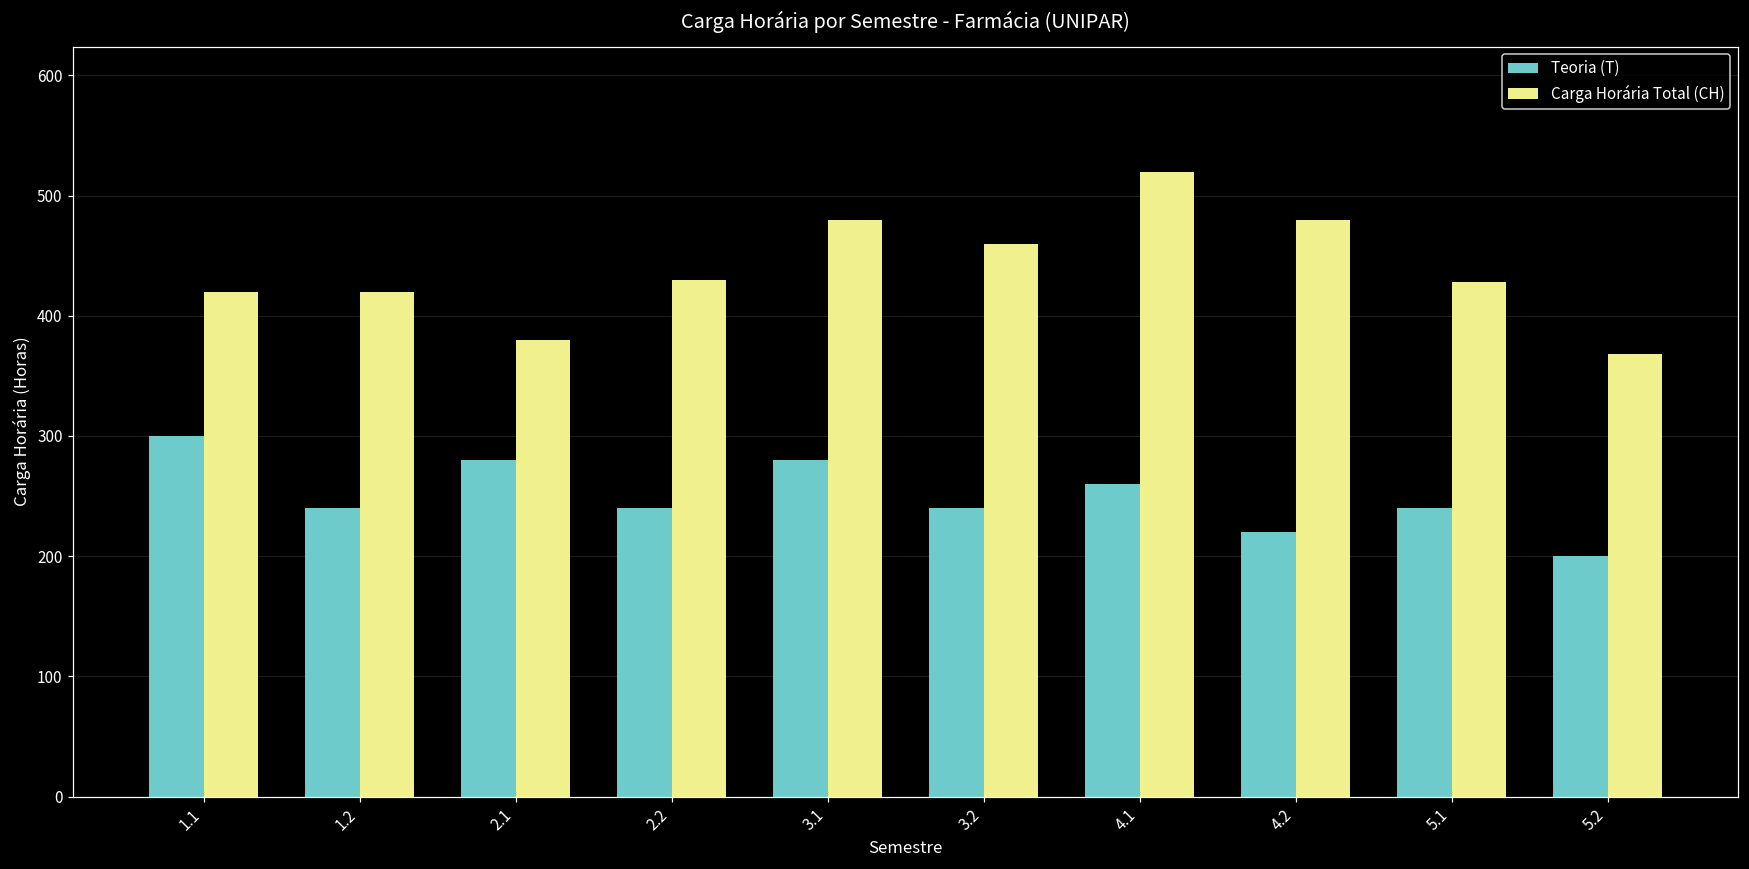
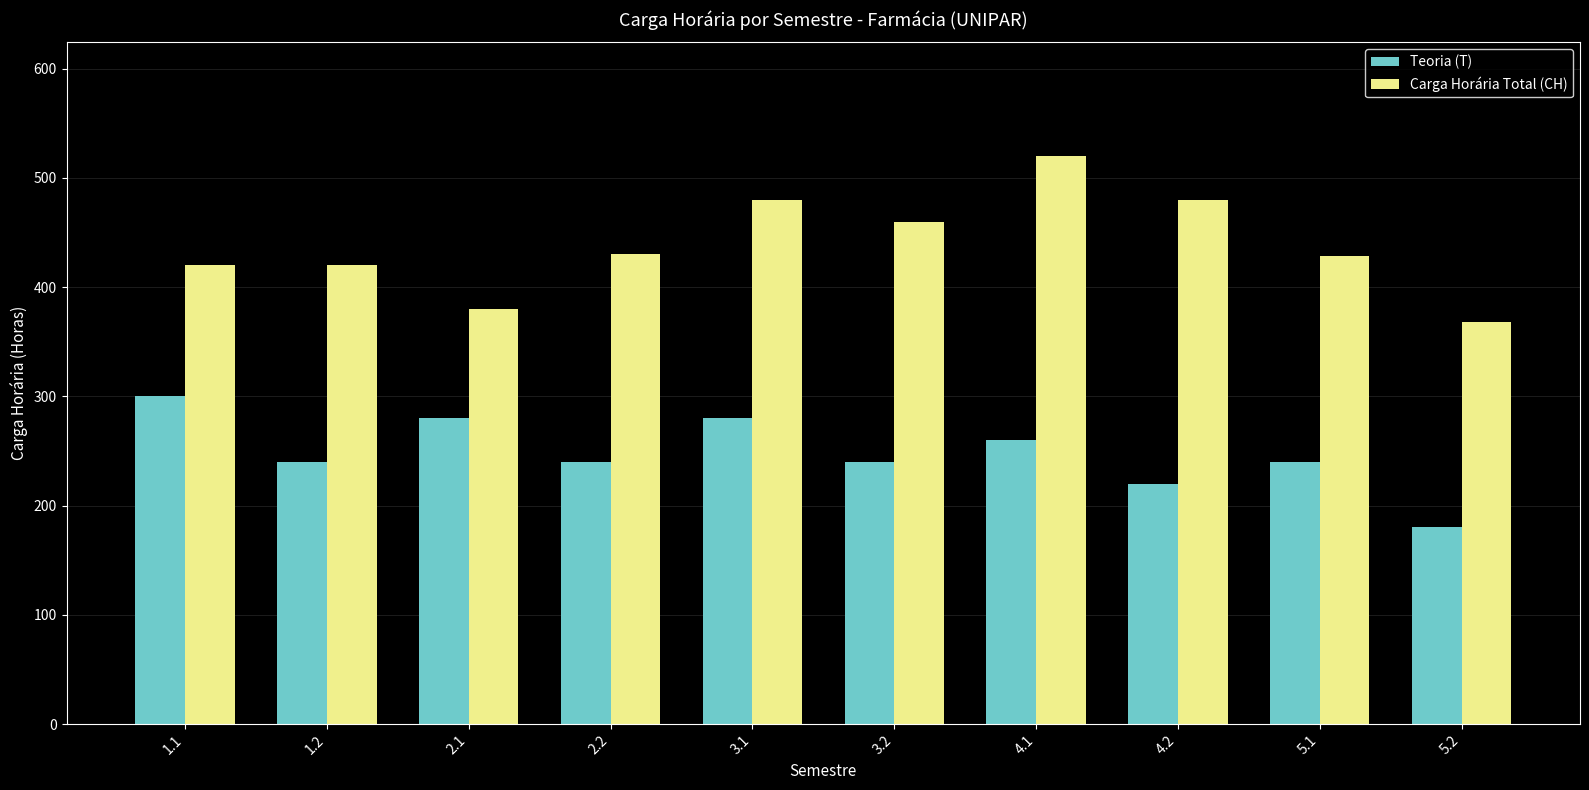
Teoria (T), 5.2: 200 -> 180
